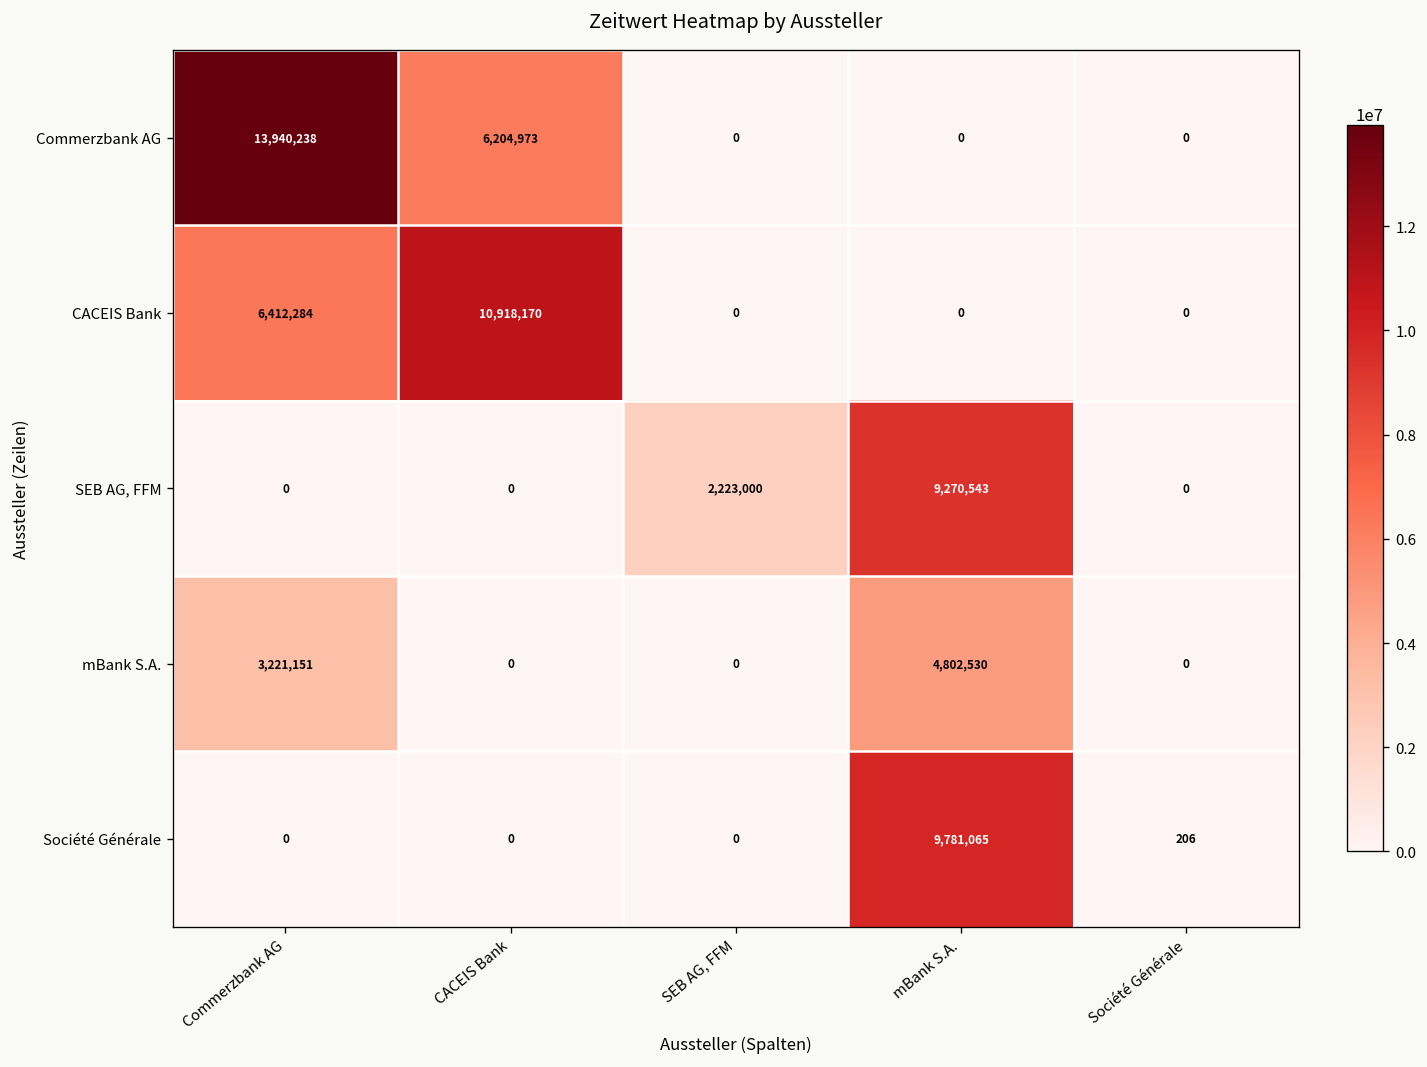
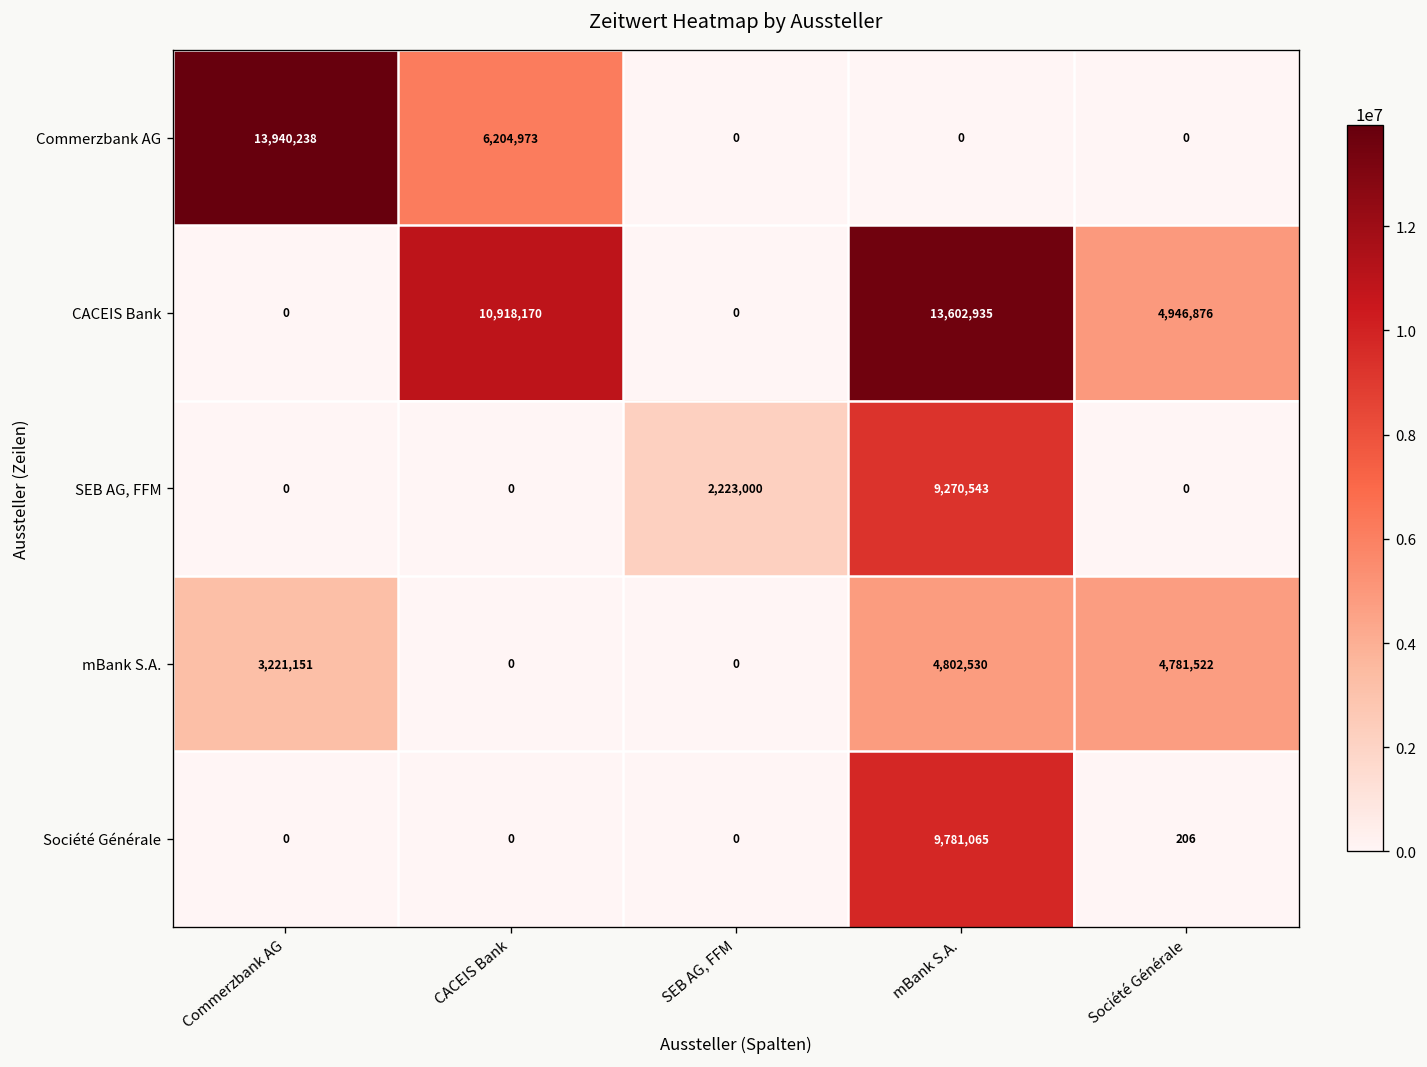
CACEIS Bank, Commerzbank AG: 6,412,284 -> 0
CACEIS Bank, mBank S.A.: 0 -> 13,602,935
CACEIS Bank, Société Générale: 0 -> 4,946,876
mBank S.A., Société Générale: 0 -> 4,781,522
